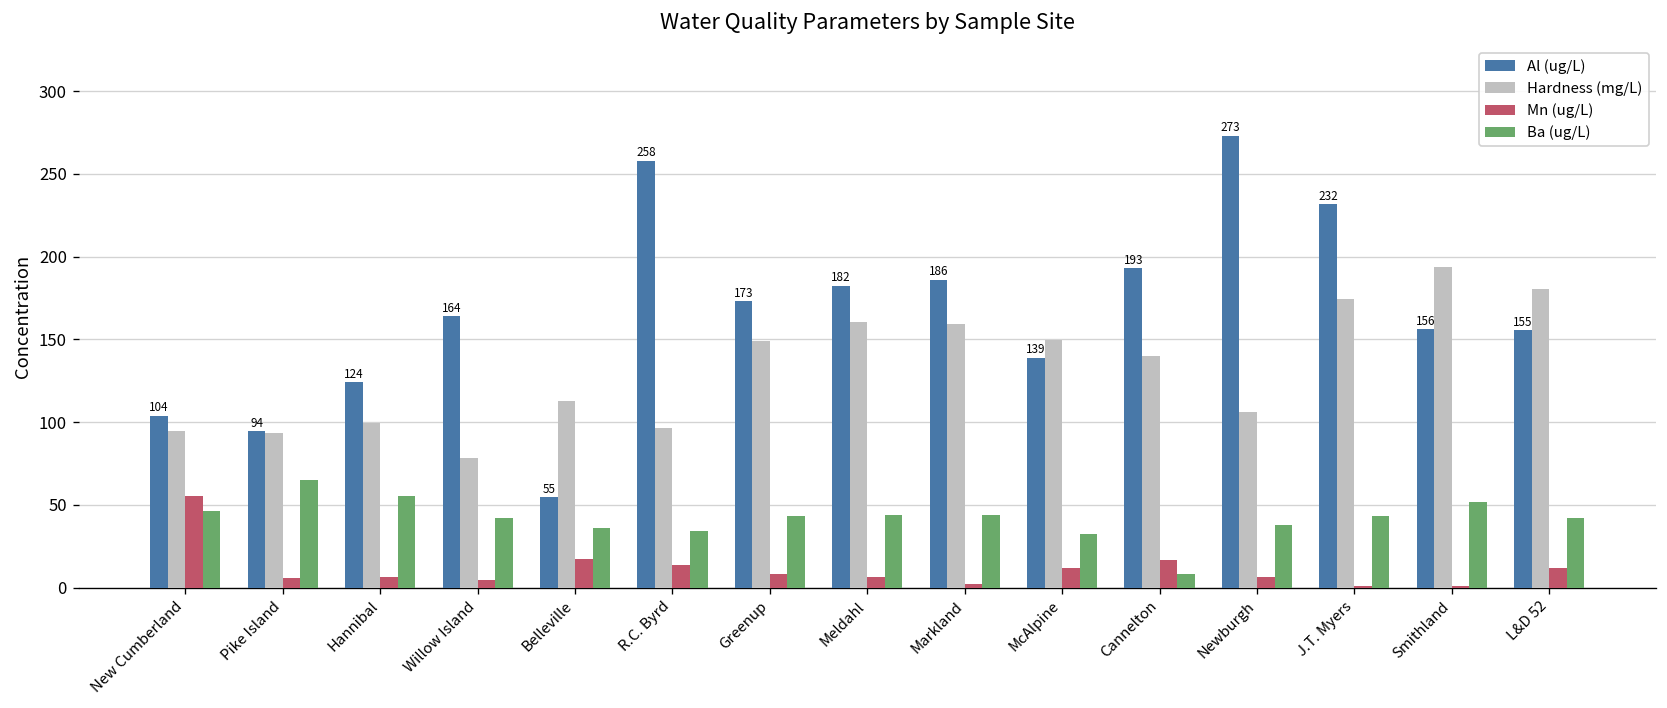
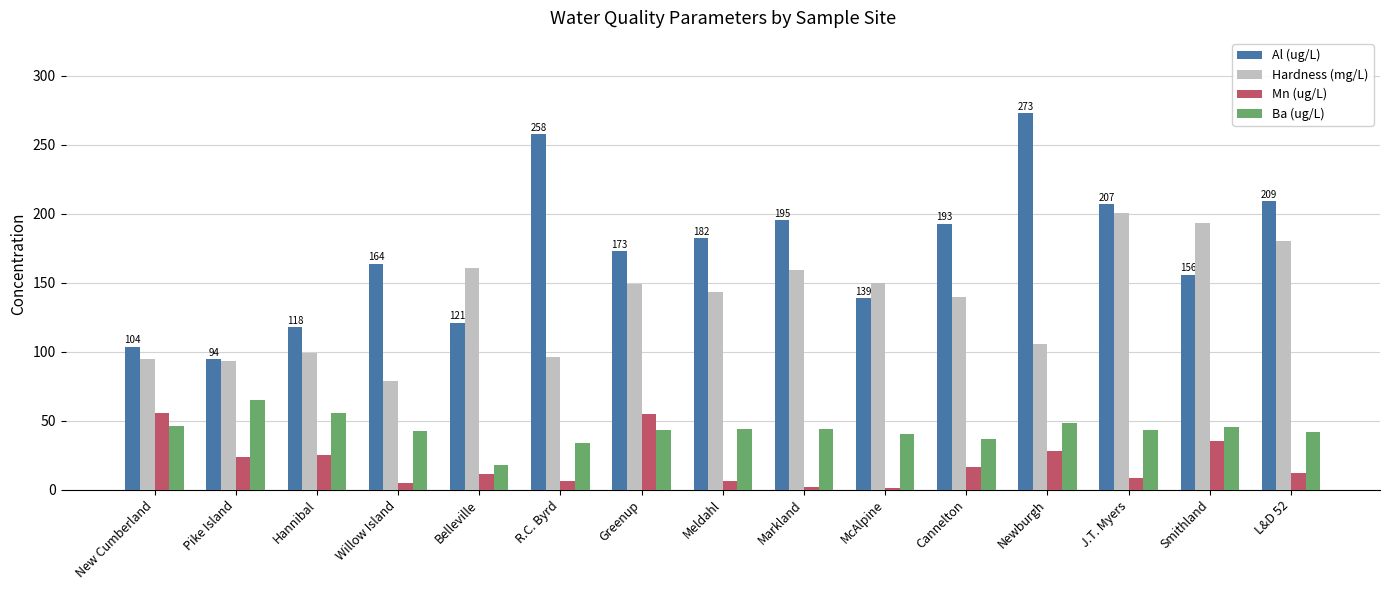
Mn (ug/L), Pike Island: 6 -> 24
Al (ug/L), Hannibal: 124 -> 118
Mn (ug/L), Hannibal: 7 -> 26
Al (ug/L), Belleville: 55 -> 121
Hardness (mg/L), Belleville: 113 -> 161
Mn (ug/L), Belleville: 18 -> 11
Ba (ug/L), Belleville: 36 -> 18
Mn (ug/L), R.C. Byrd: 14 -> 7
Mn (ug/L), Greenup: 9 -> 55
Hardness (mg/L), Meldahl: 161 -> 143
Al (ug/L), Markland: 186 -> 195
Mn (ug/L), McAlpine: 12 -> 1
Ba (ug/L), McAlpine: 32 -> 40
Ba (ug/L), Cannelton: 8 -> 37
Mn (ug/L), Newburgh: 7 -> 28
Ba (ug/L), Newburgh: 38 -> 49
Al (ug/L), J.T. Myers: 232 -> 207
Hardness (mg/L), J.T. Myers: 175 -> 201
Mn (ug/L), J.T. Myers: 1 -> 8
Mn (ug/L), Smithland: 1 -> 35
Ba (ug/L), Smithland: 52 -> 45
Al (ug/L), L&D 52: 155 -> 209
